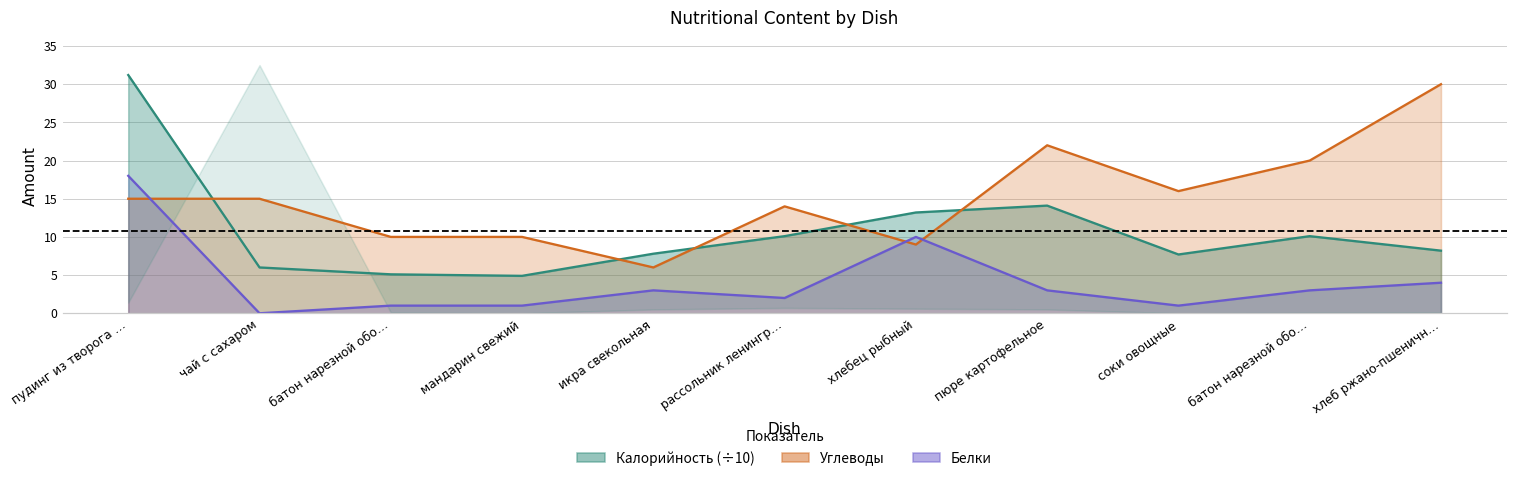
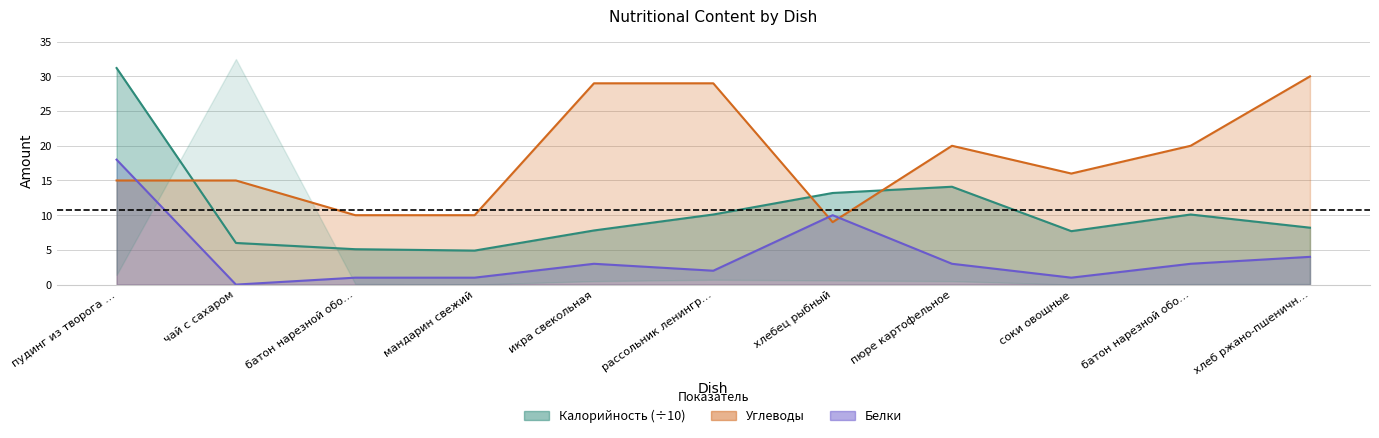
Углеводы, икра свекольная: 6 -> 29
Углеводы, рассольник ленингр…: 14 -> 29
Углеводы, пюре картофельное: 22 -> 20
